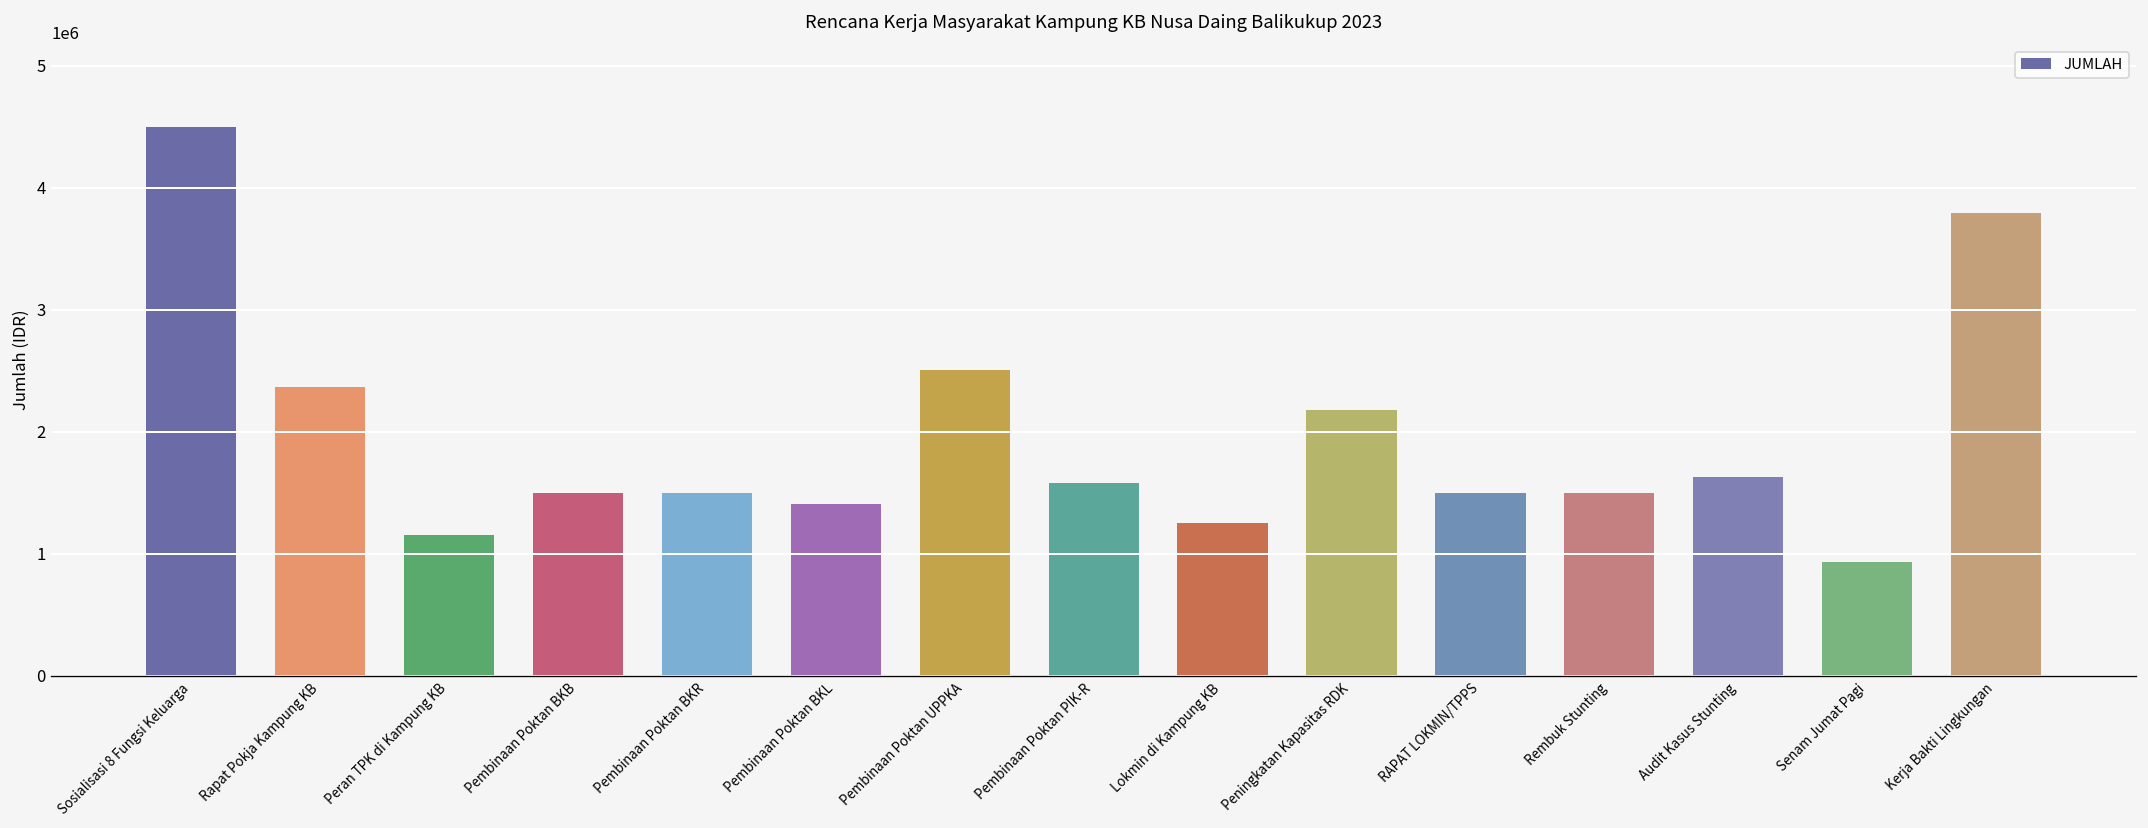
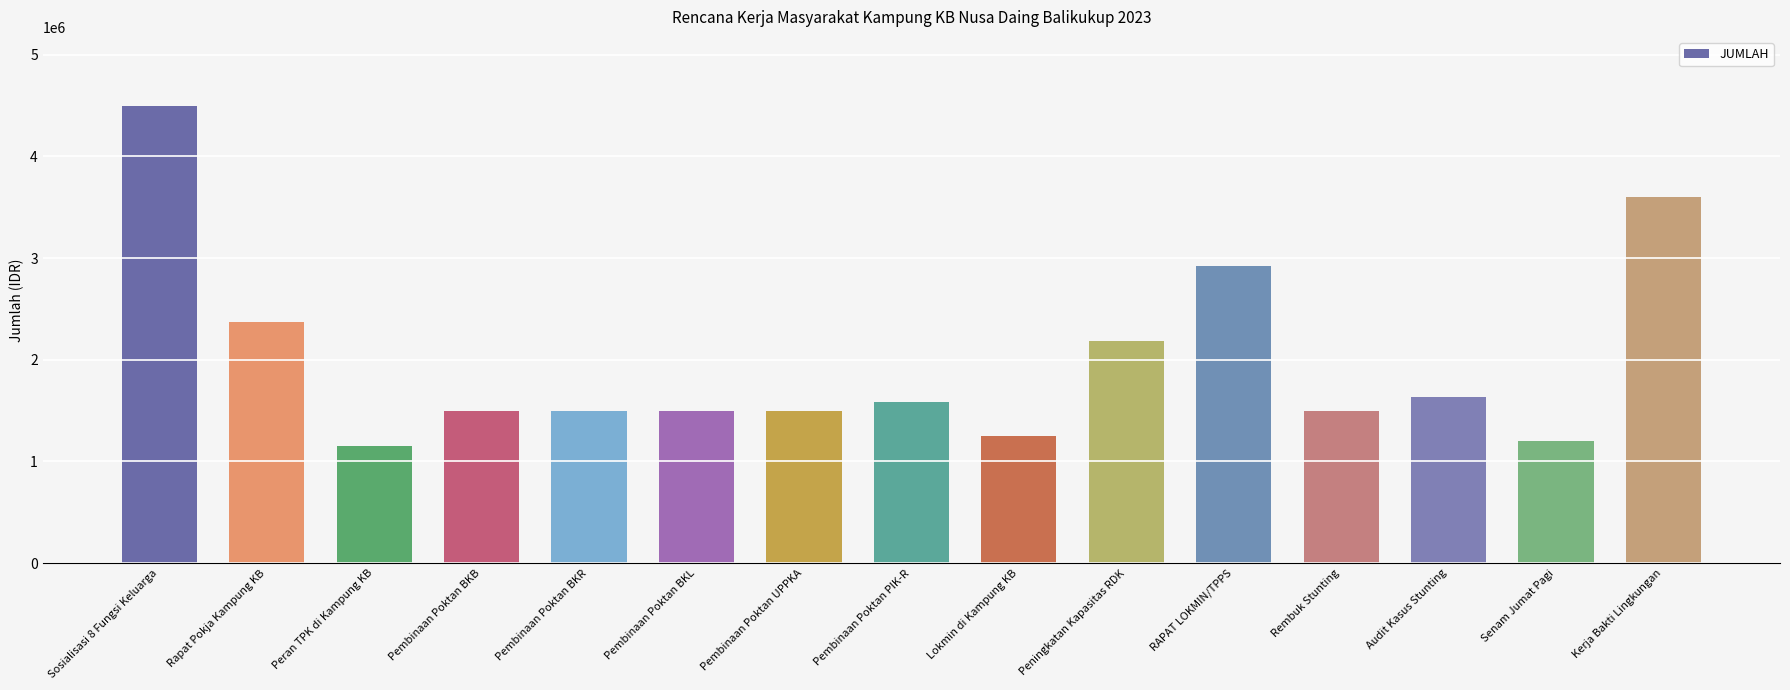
Pembinaan Poktan BKL: 1400000 -> 1500000
Pembinaan Poktan UPPKA: 2510000 -> 1500000
RAPAT LOKMIN/TPPS: 1500000 -> 2920000
Senam Jumat Pagi: 930000 -> 1200000
Kerja Bakti Lingkungan: 3790000 -> 3600000
